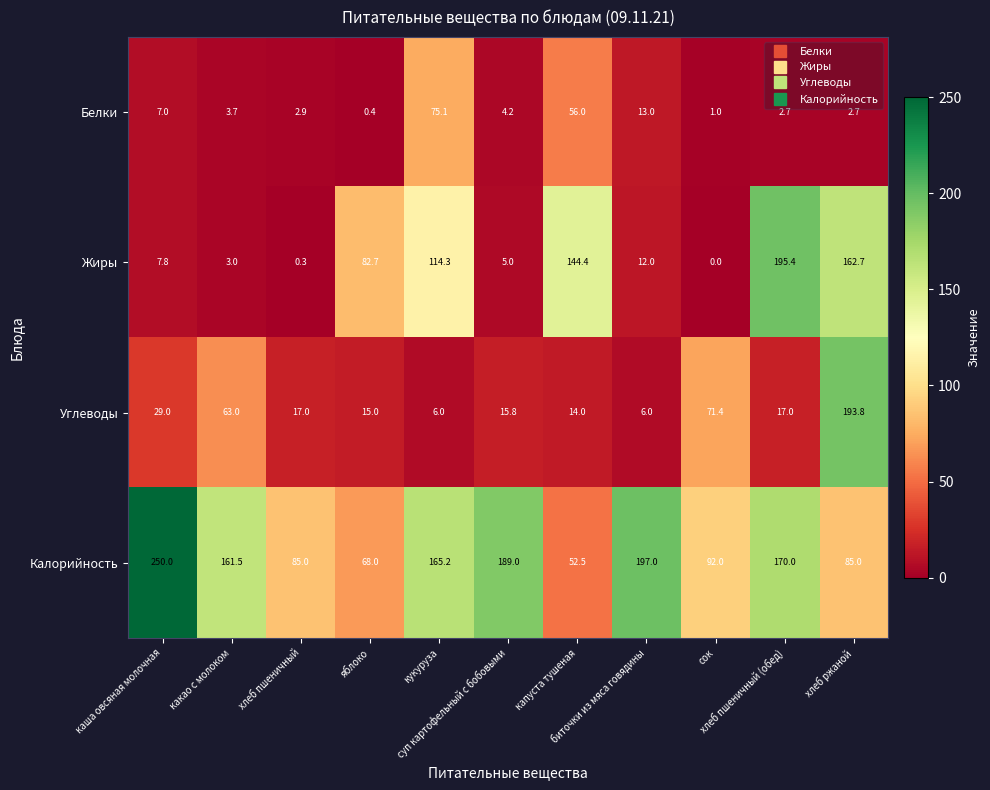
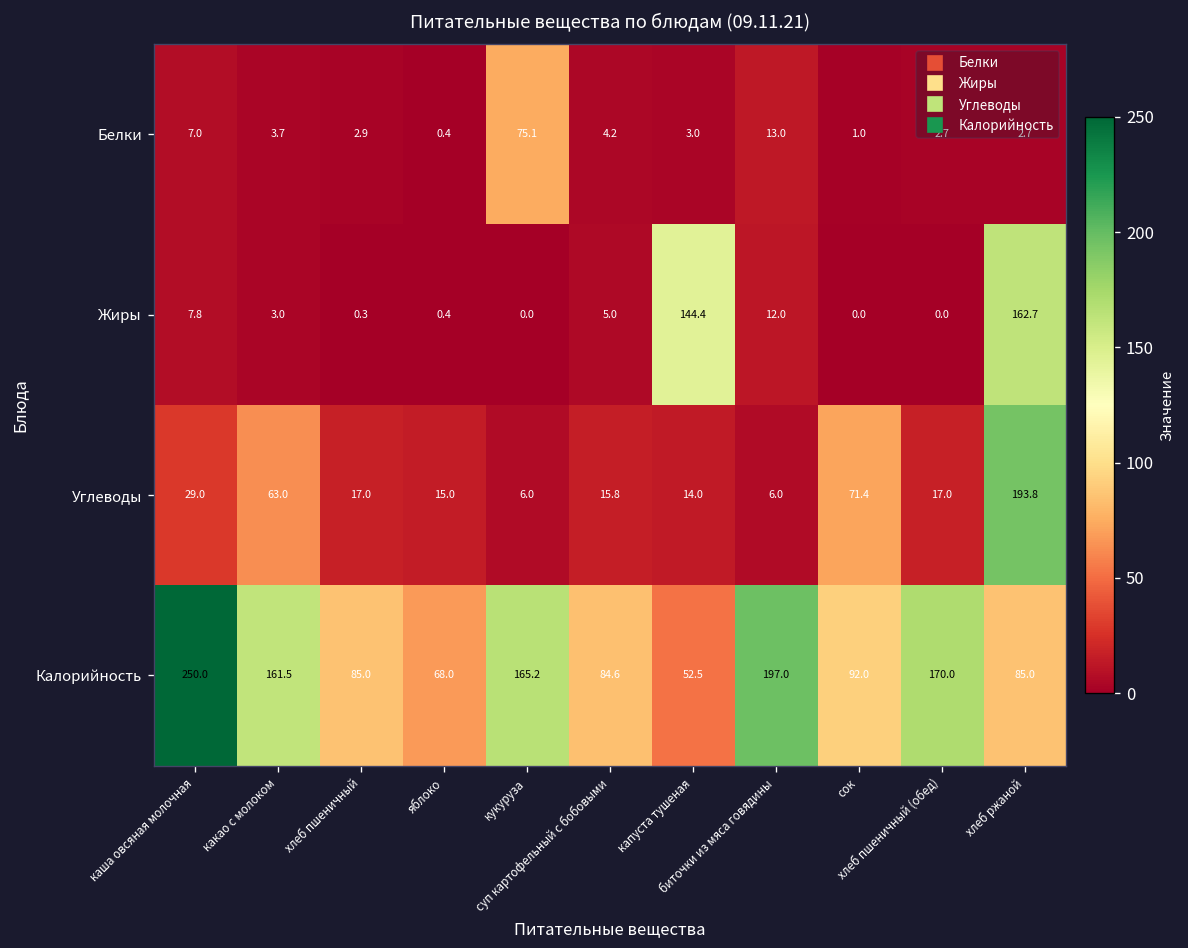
Белки, капуста тушеная: 56.0 -> 3.0
Жиры, яблоко: 82.7 -> 0.4
Жиры, кукуруза: 114.3 -> 0.0
Жиры, хлеб пшеничный (обед): 195.4 -> 0.0
Калорийность, суп картофельный с бобовыми: 189.0 -> 84.6
